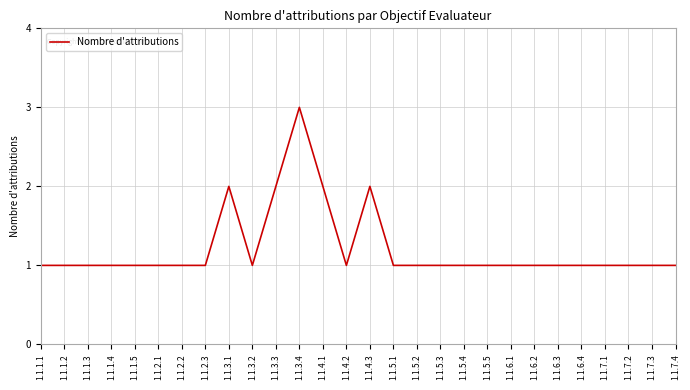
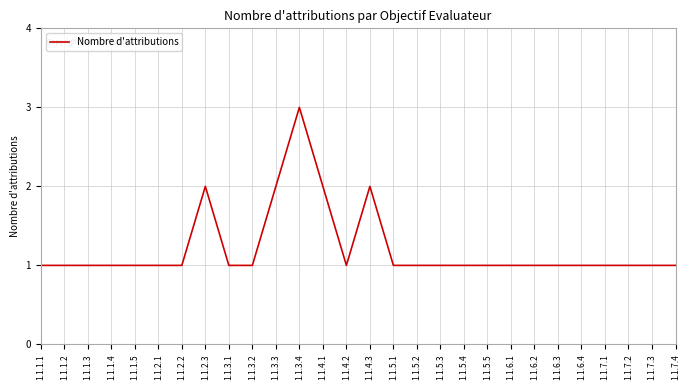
1.1.2.3: 1 -> 2
1.1.3.1: 2 -> 1
